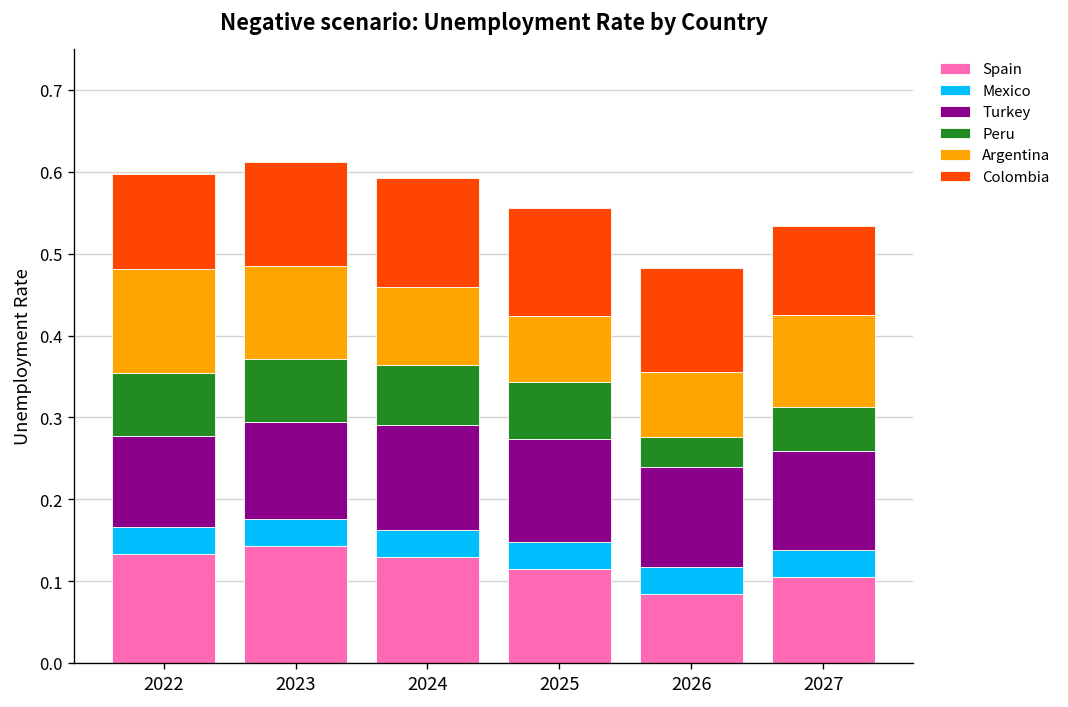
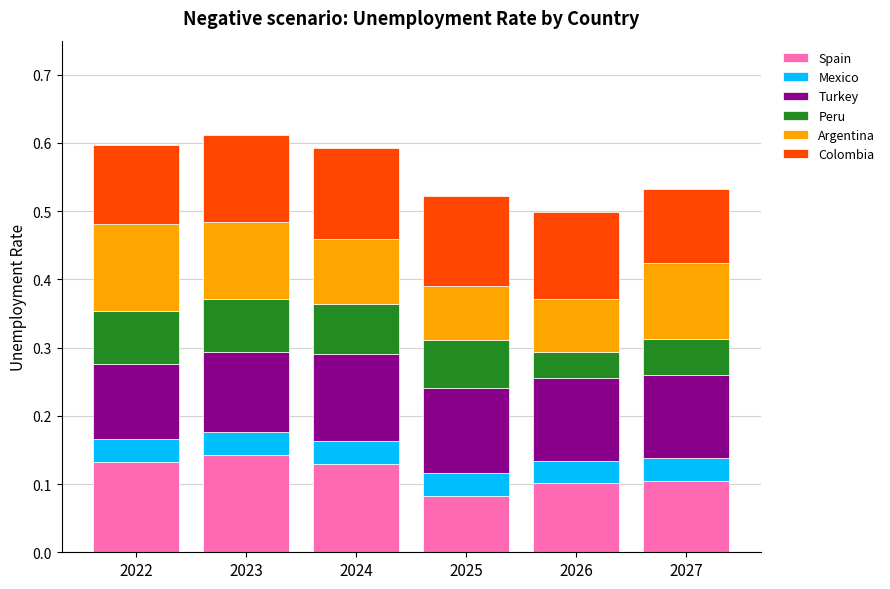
Spain, 2025: 0.12 -> 0.08
Spain, 2026: 0.08 -> 0.10
